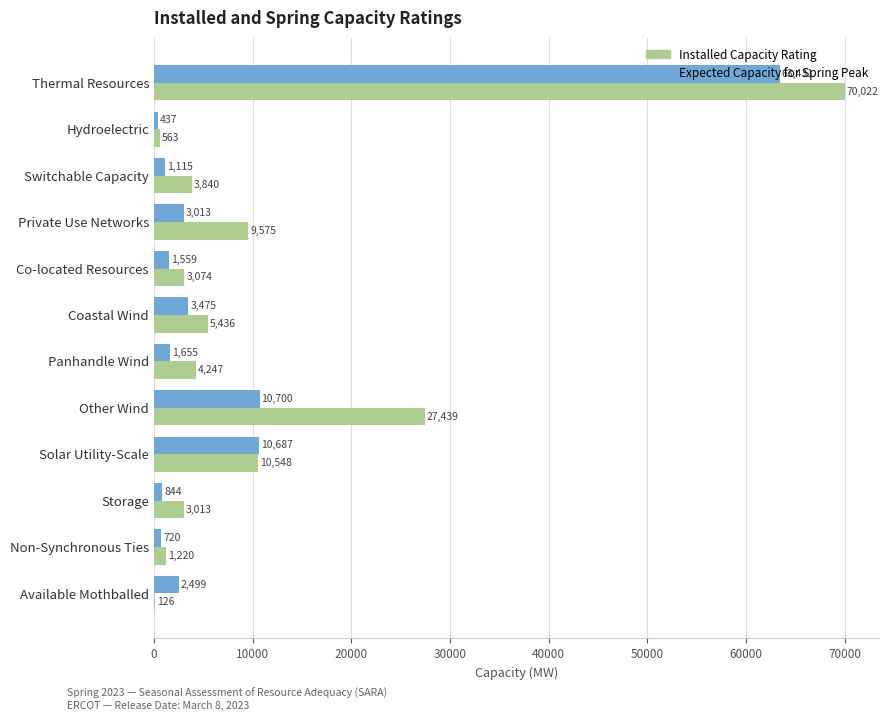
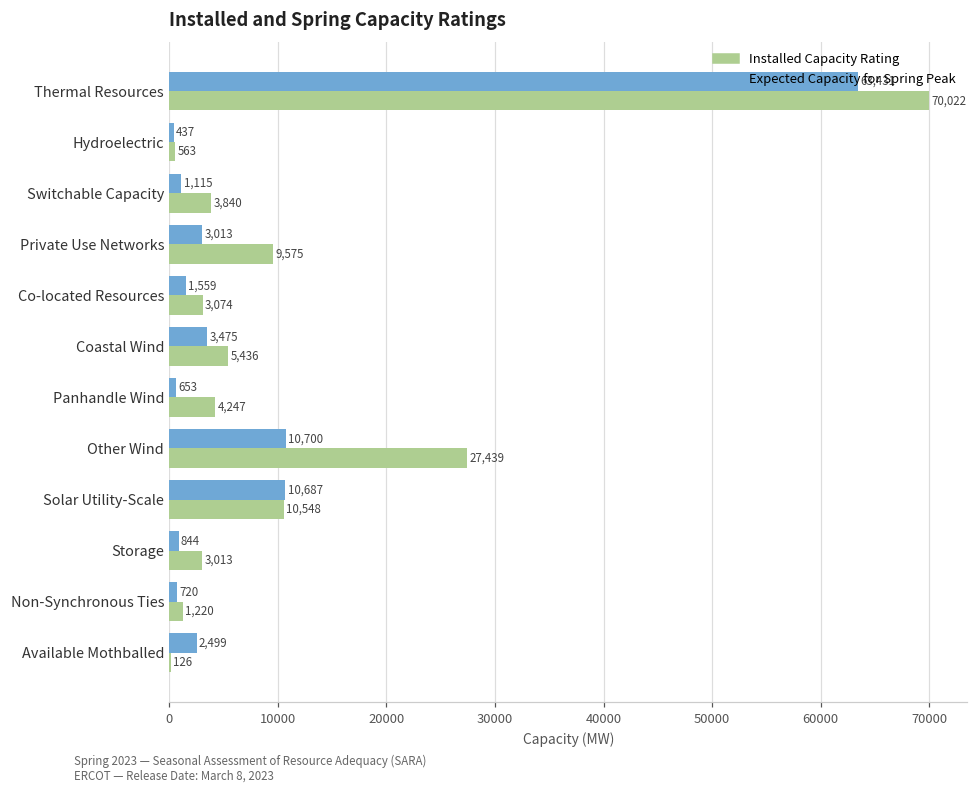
Expected Capacity for Spring Peak, Panhandle Wind: 1,655 -> 653
